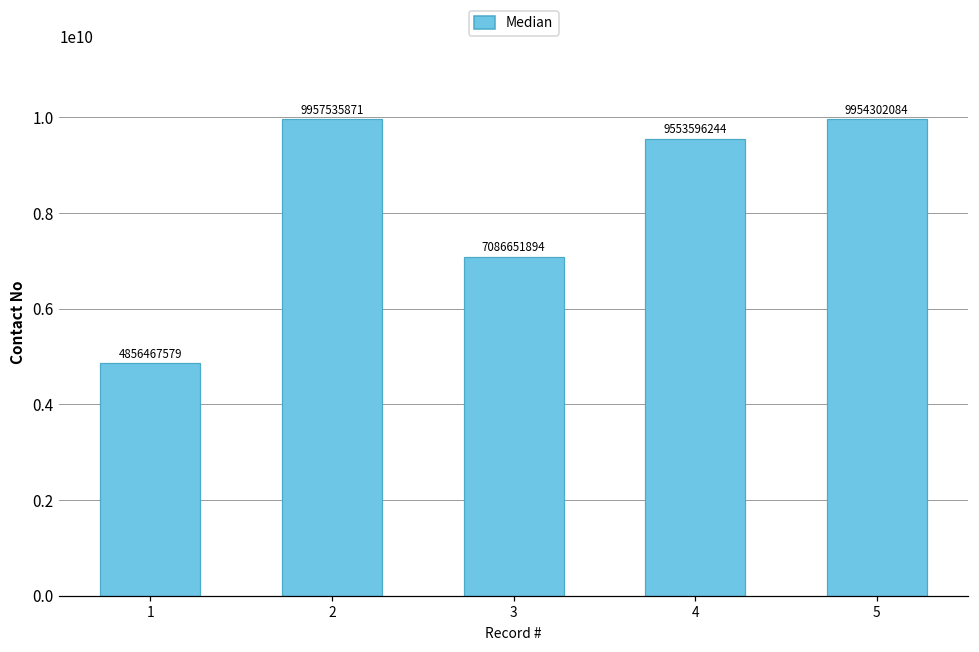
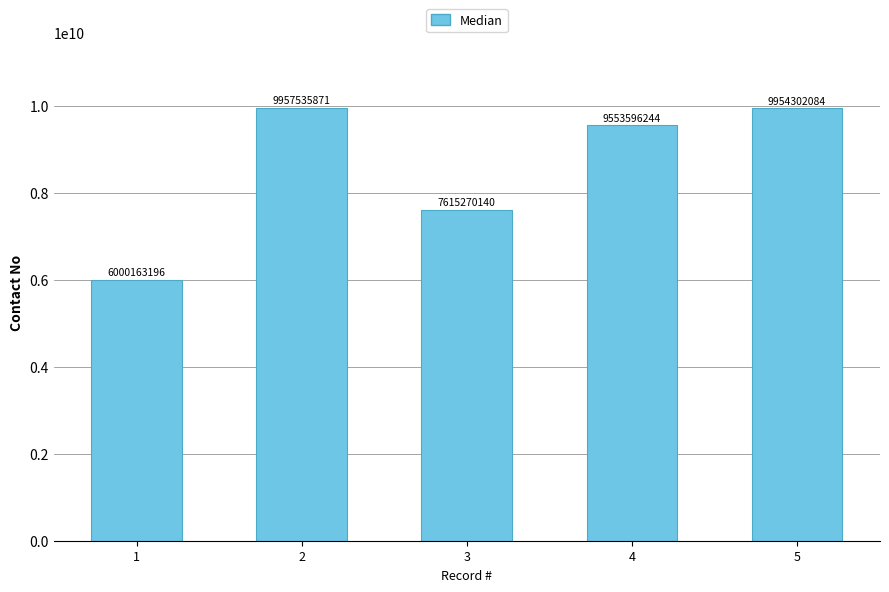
1: 4856467579 -> 6000163196
3: 7086651894 -> 7615270140
